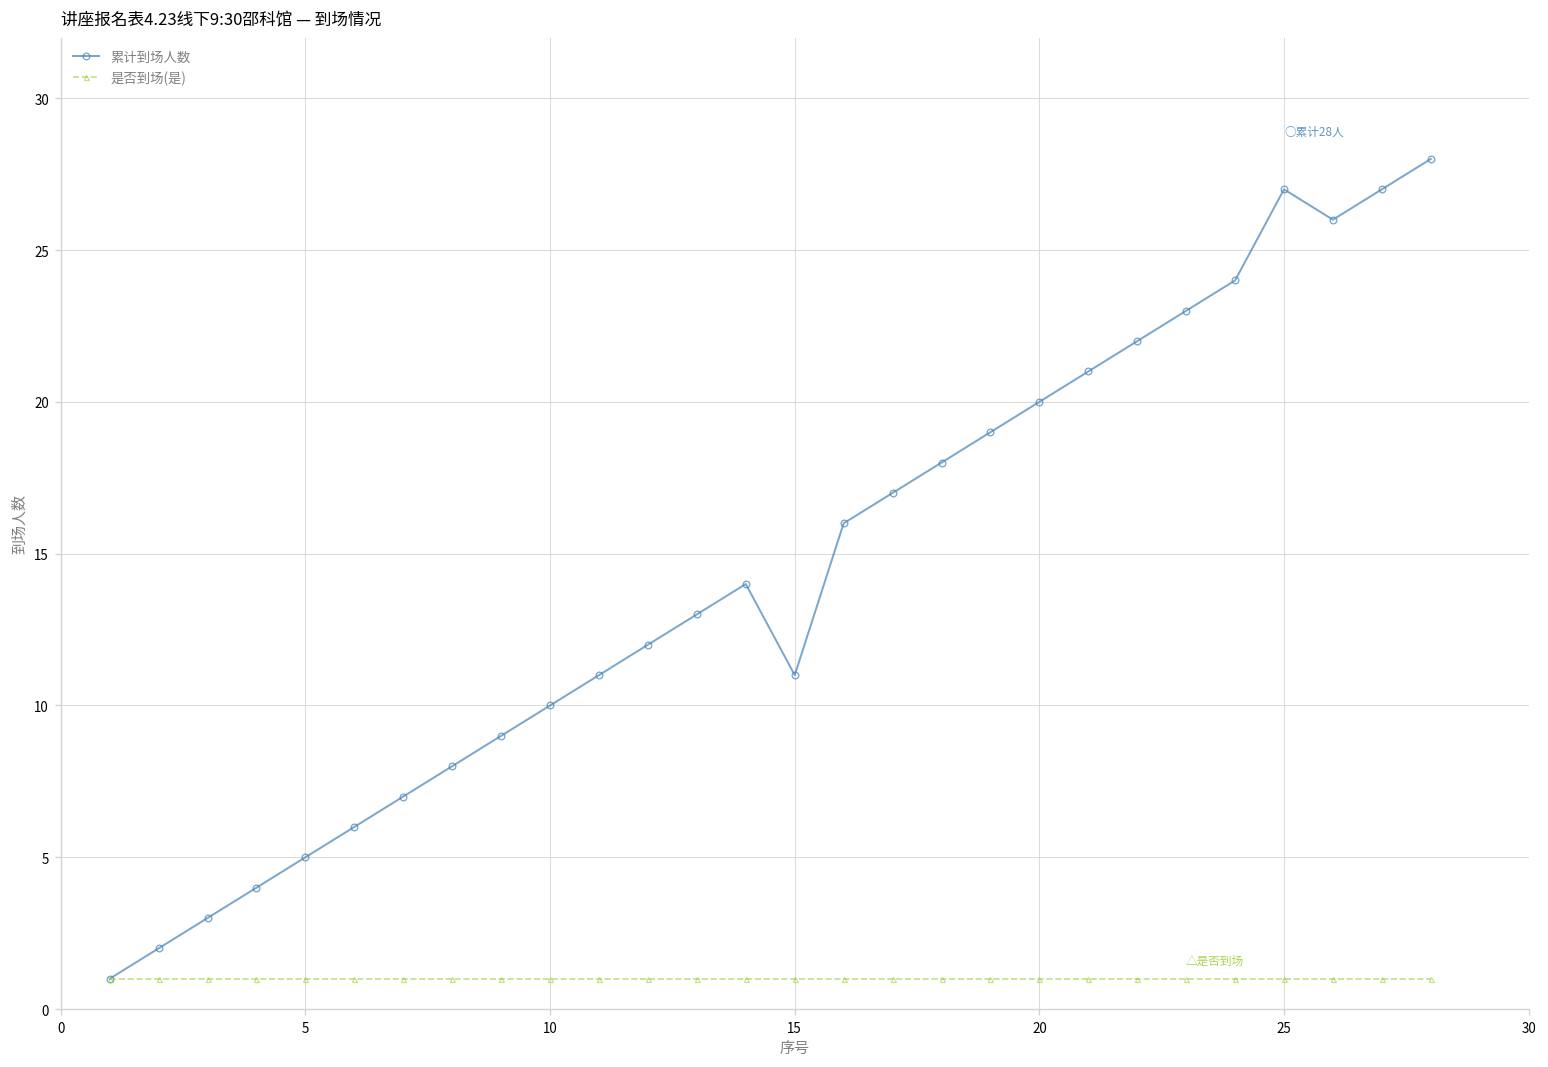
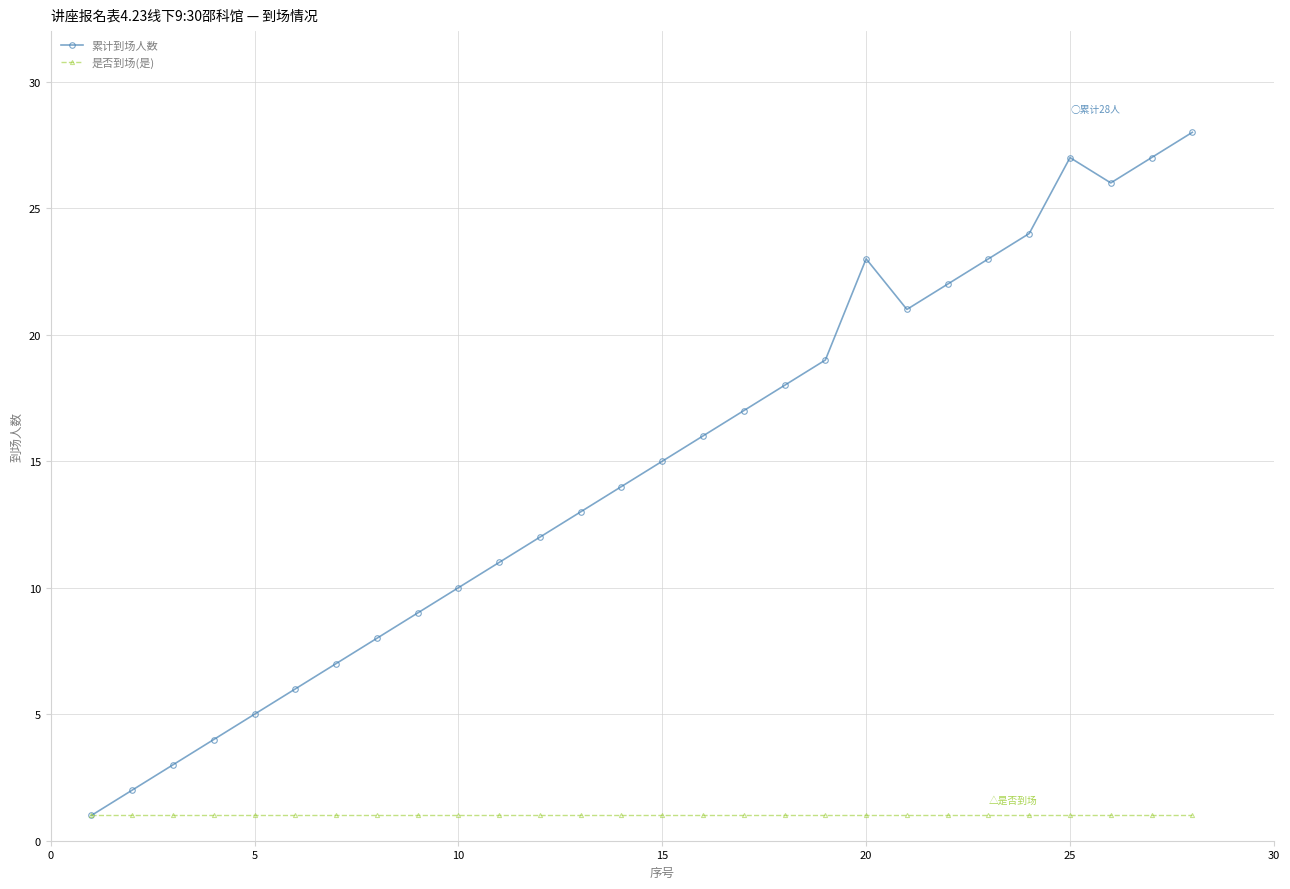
累计到场人数, 15: 11 -> 15
累计到场人数, 20: 20 -> 23
